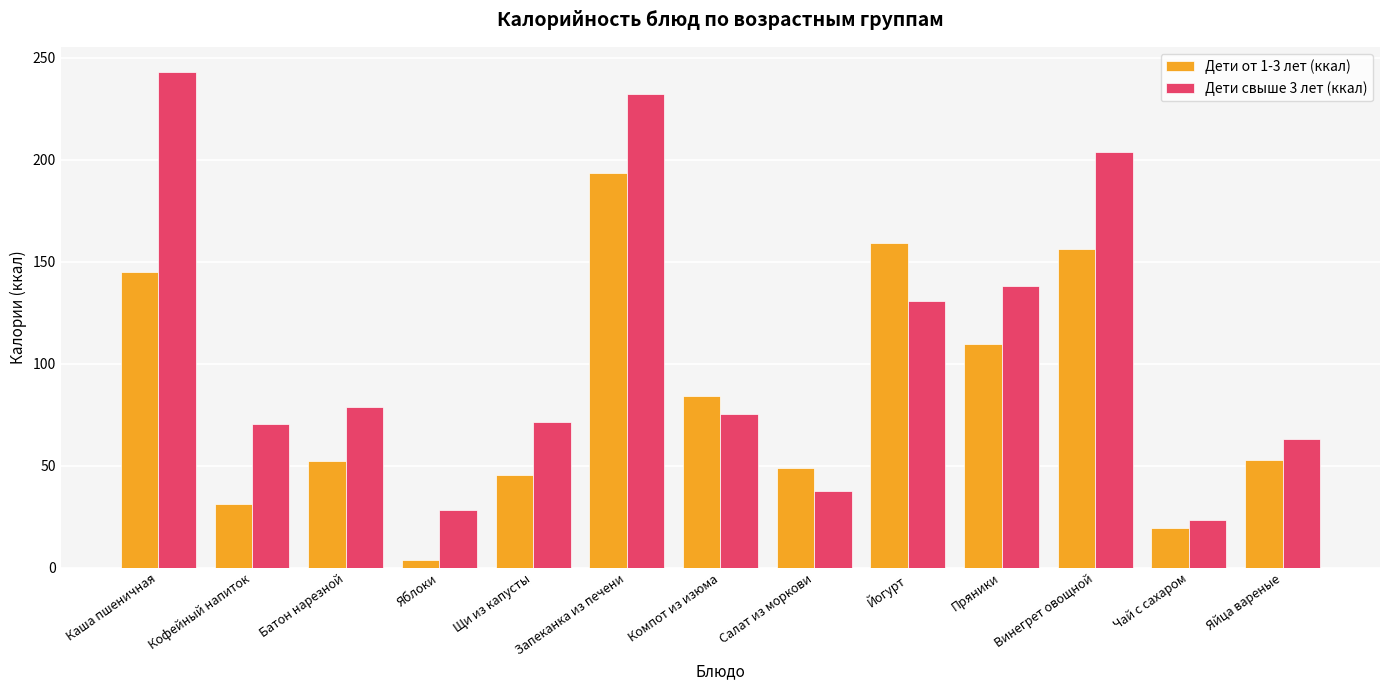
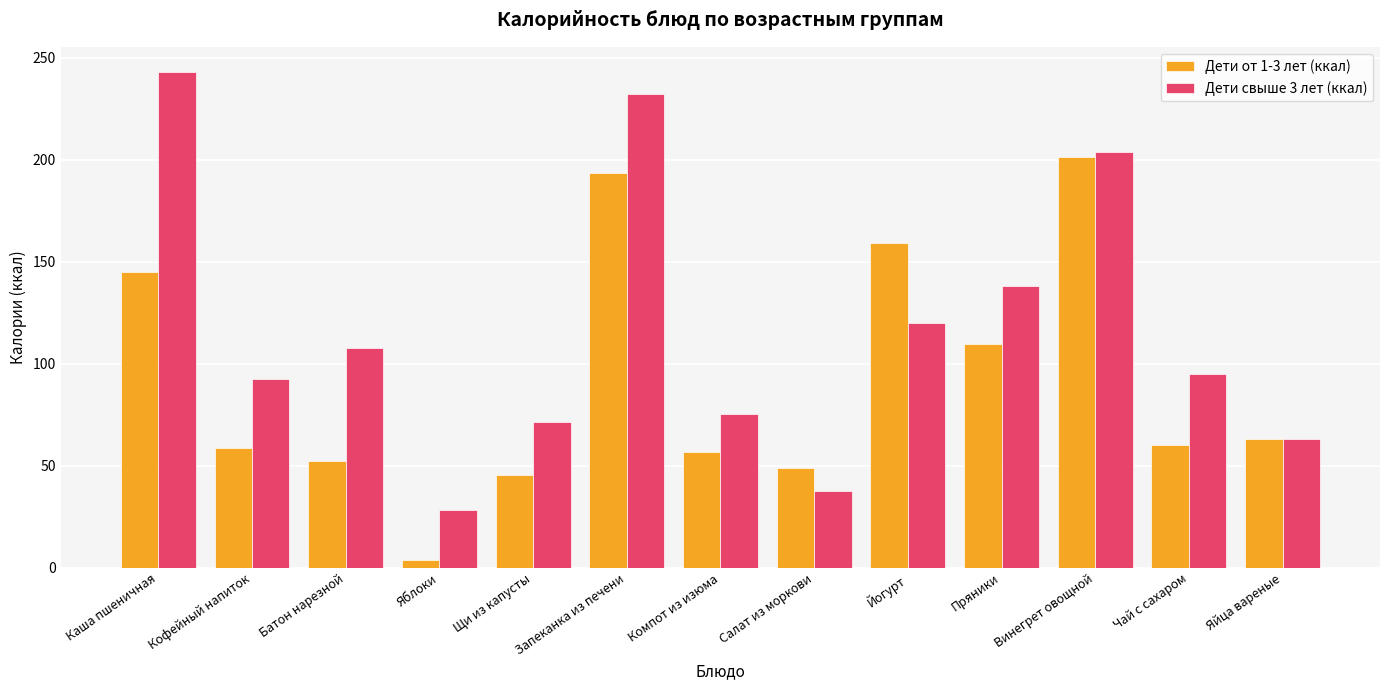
Дети от 1-3 лет (ккал), Кофейный напиток: 31 -> 59
Дети свыше 3 лет (ккал), Кофейный напиток: 71 -> 93
Дети свыше 3 лет (ккал), Батон нарезной: 79 -> 108
Дети от 1-3 лет (ккал), Компот из изюма: 84 -> 57
Дети свыше 3 лет (ккал), Йогурт: 131 -> 120
Дети от 1-3 лет (ккал), Винегрет овощной: 156 -> 201
Дети от 1-3 лет (ккал), Чай с сахаром: 20 -> 60
Дети свыше 3 лет (ккал), Чай с сахаром: 24 -> 95
Дети от 1-3 лет (ккал), Яйца вареные: 53 -> 63
